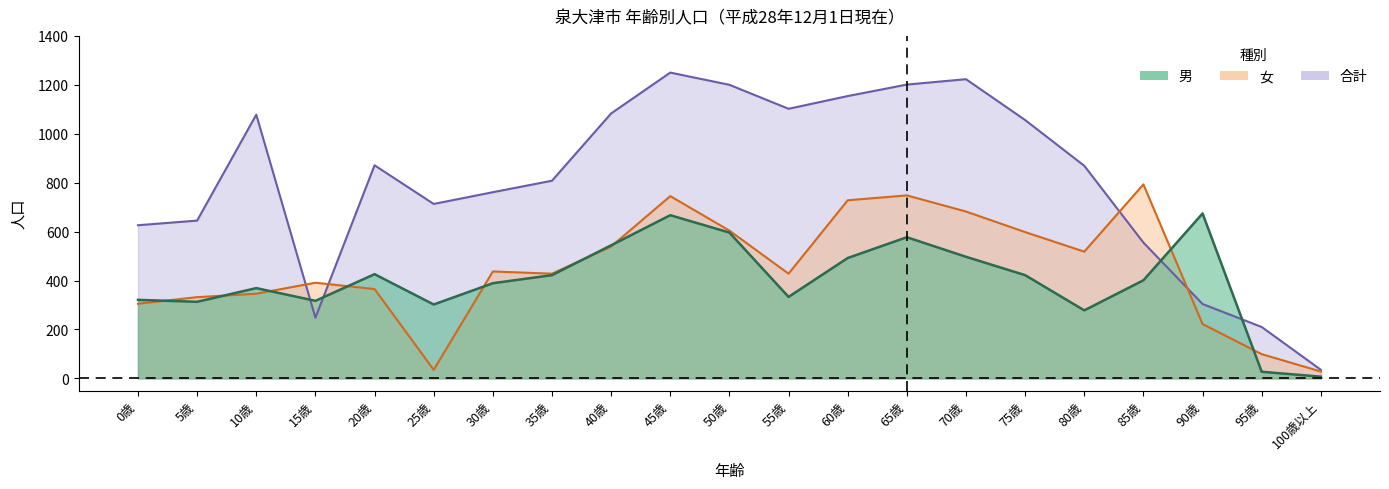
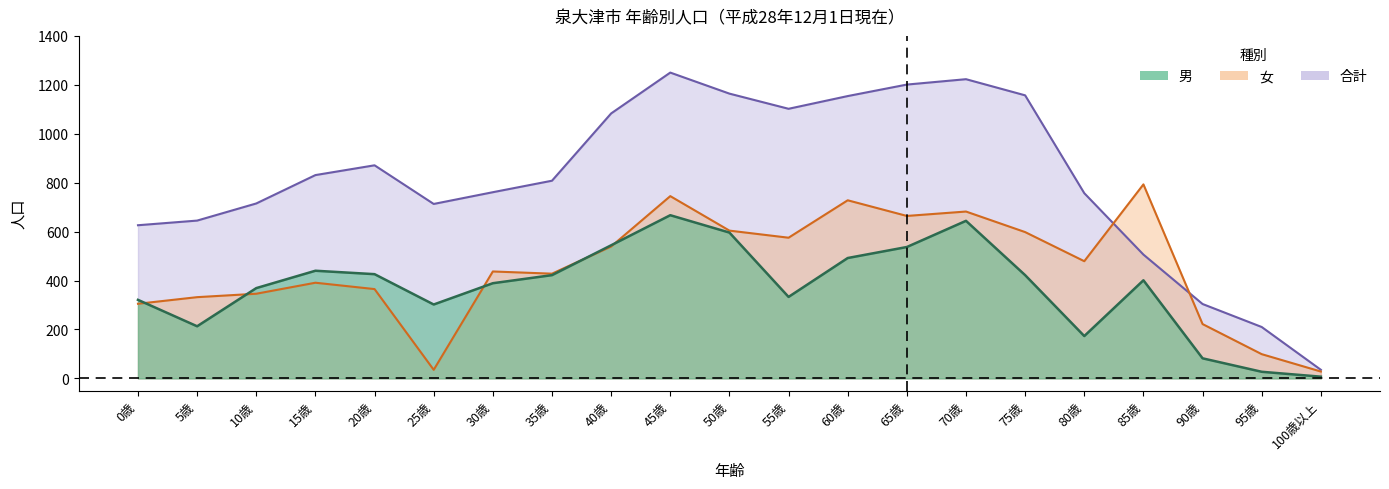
男, 5歳: 310 -> 210
合計, 10歳: 1080 -> 720
合計, 15歳: 250 -> 830
男, 15歳: 320 -> 440
合計, 50歳: 1200 -> 1160
女, 55歳: 430 -> 580
女, 65歳: 750 -> 660
男, 65歳: 580 -> 540
男, 70歳: 500 -> 640
合計, 75歳: 1060 -> 1160
合計, 80歳: 870 -> 760
女, 80歳: 520 -> 480
男, 80歳: 280 -> 170
合計, 85歳: 560 -> 510
男, 90歳: 670 -> 80
